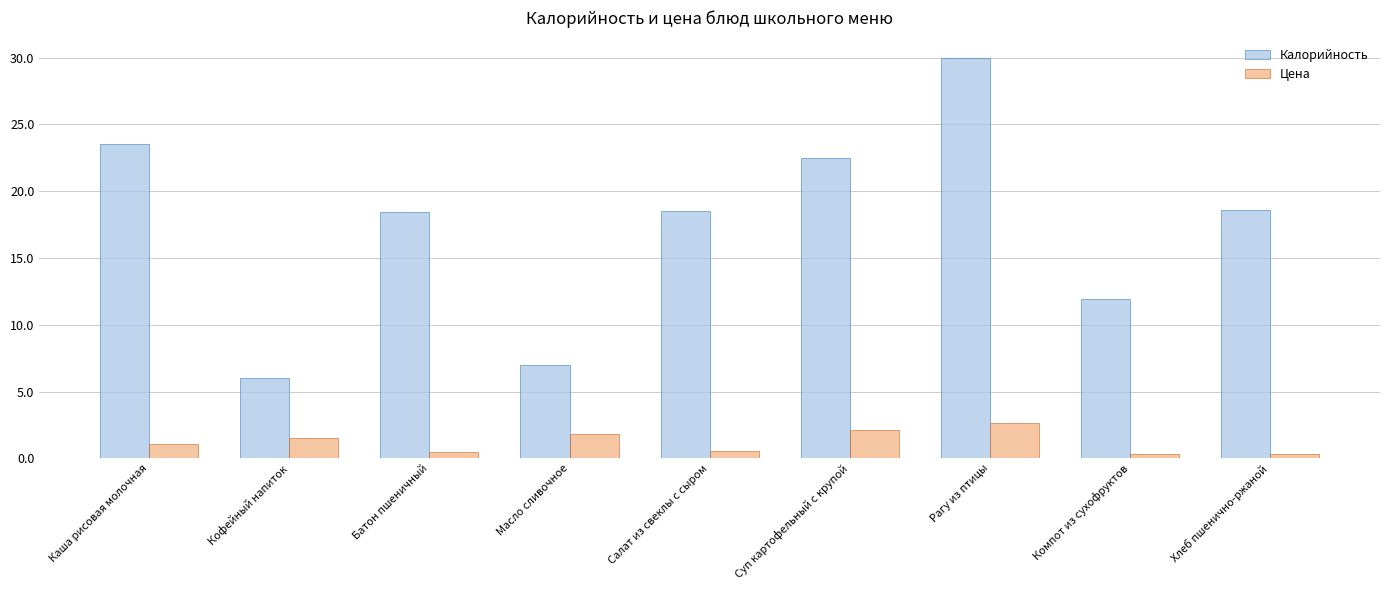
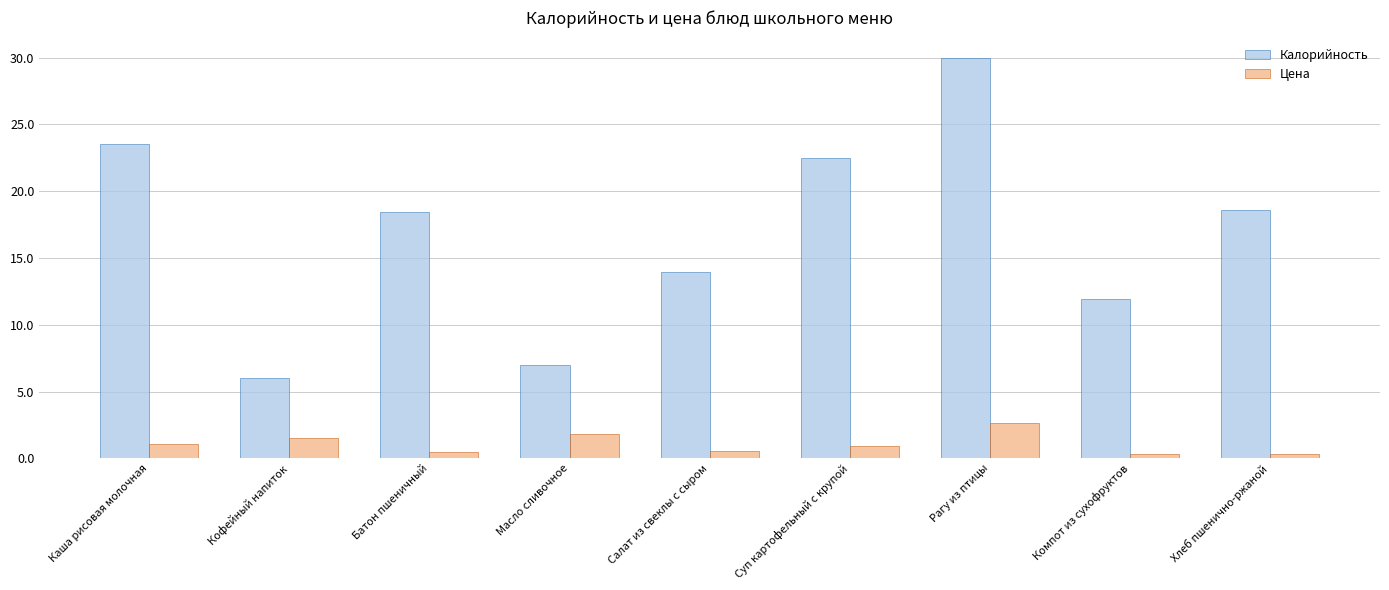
Калорийность, Салат из свеклы с сыром: 18.5 -> 13.9
Цена, Суп картофельный с крупой: 2.1 -> 0.9
